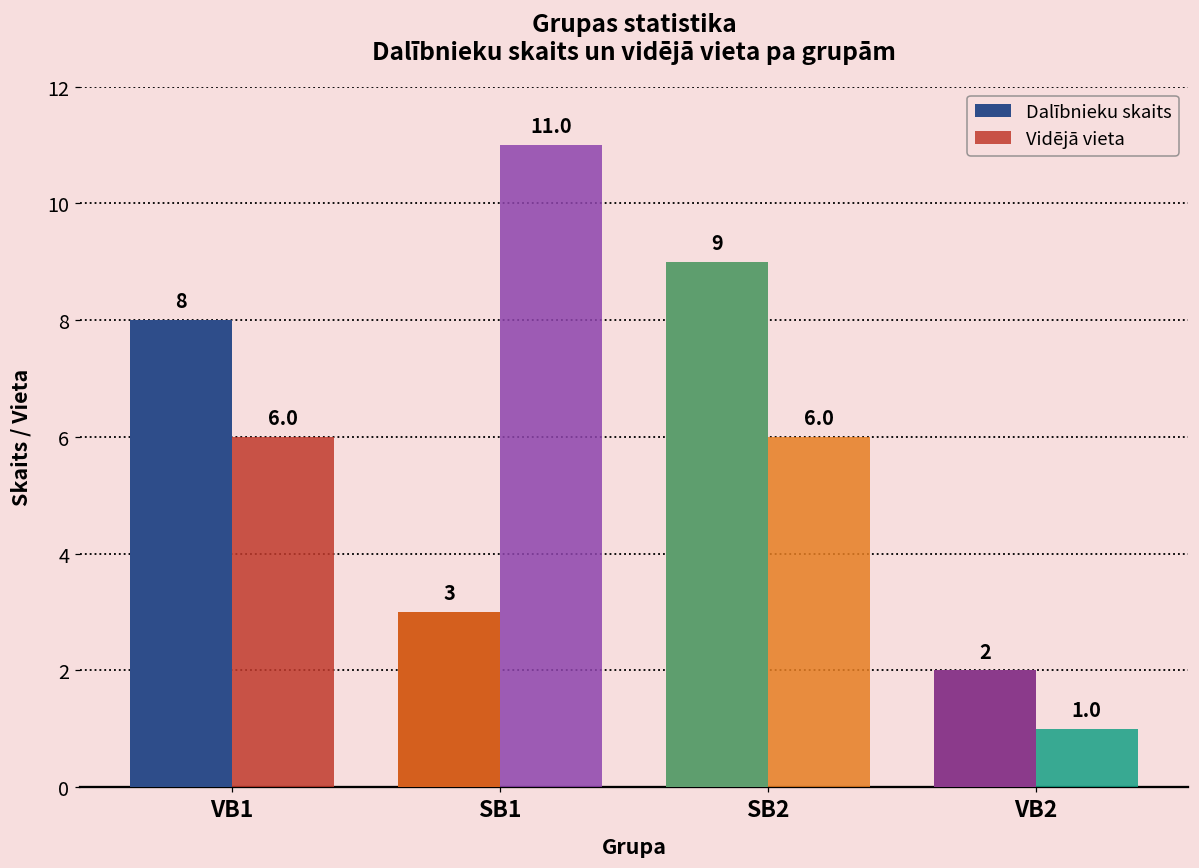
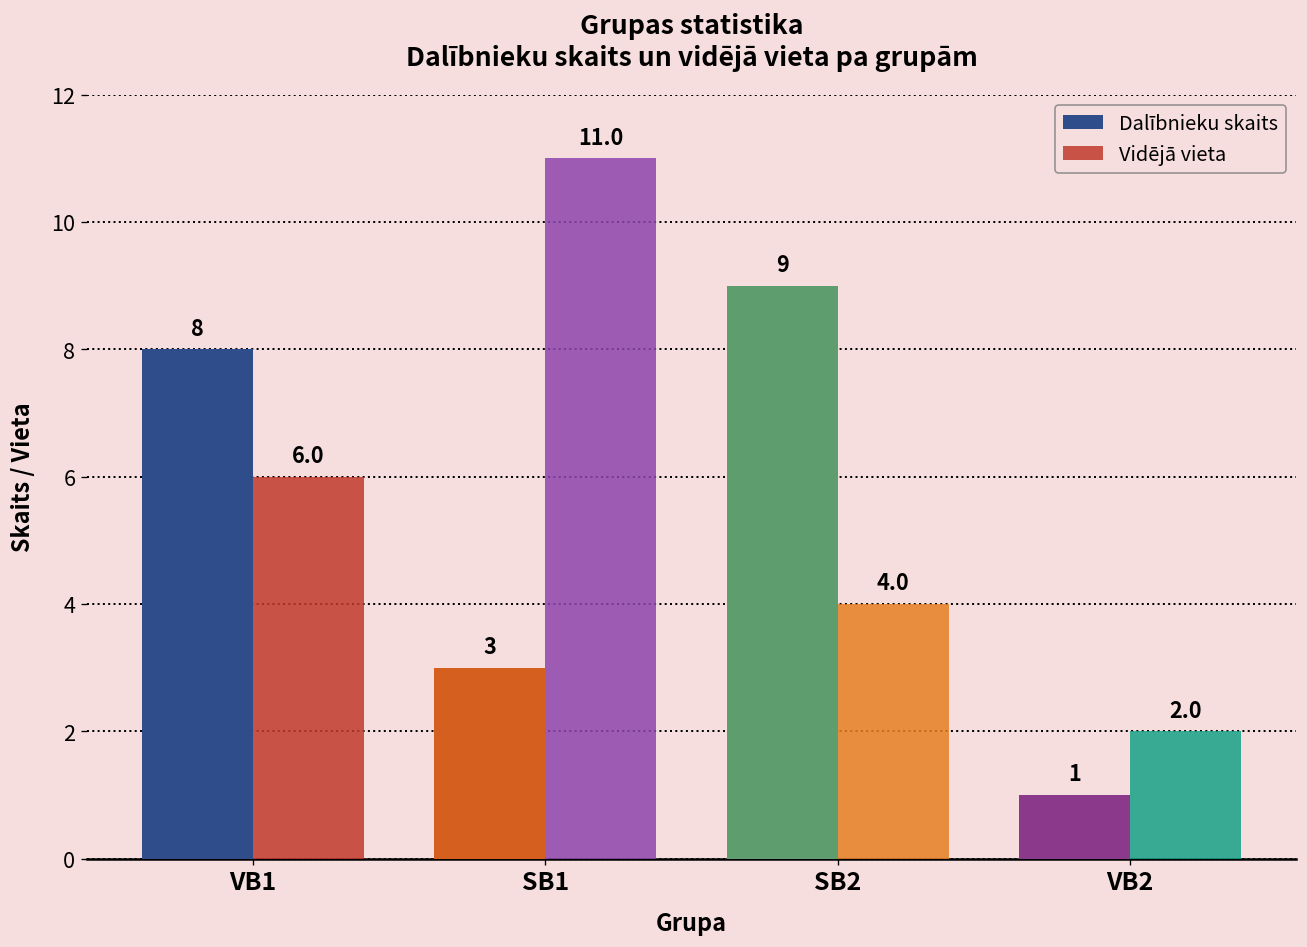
Vidējā vieta, SB2: 6.0 -> 4.0
Dalībnieku skaits, VB2: 2 -> 1
Vidējā vieta, VB2: 1.0 -> 2.0
